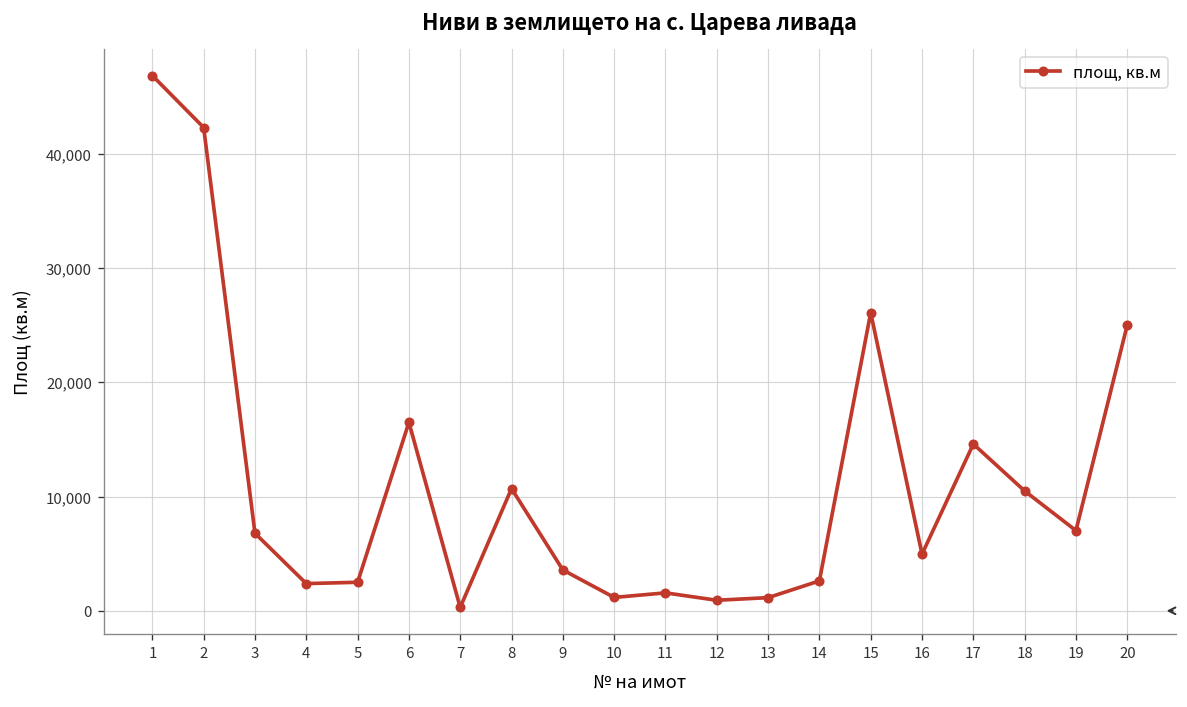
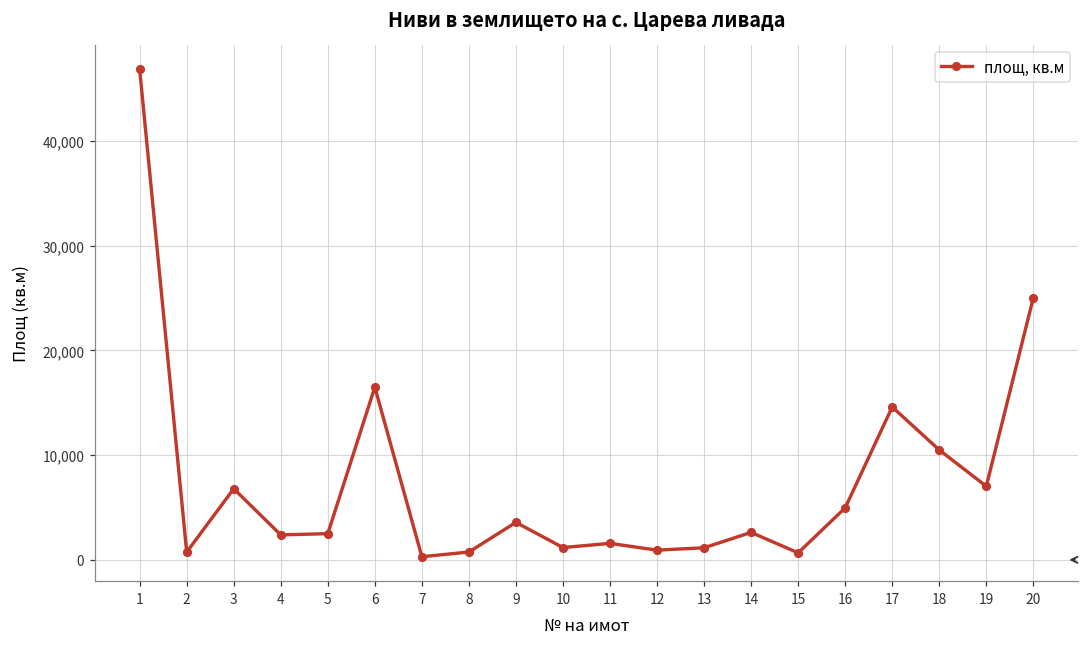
2: 42,000 -> 1,000
8: 11,000 -> 1,000
15: 26,000 -> 1,000
